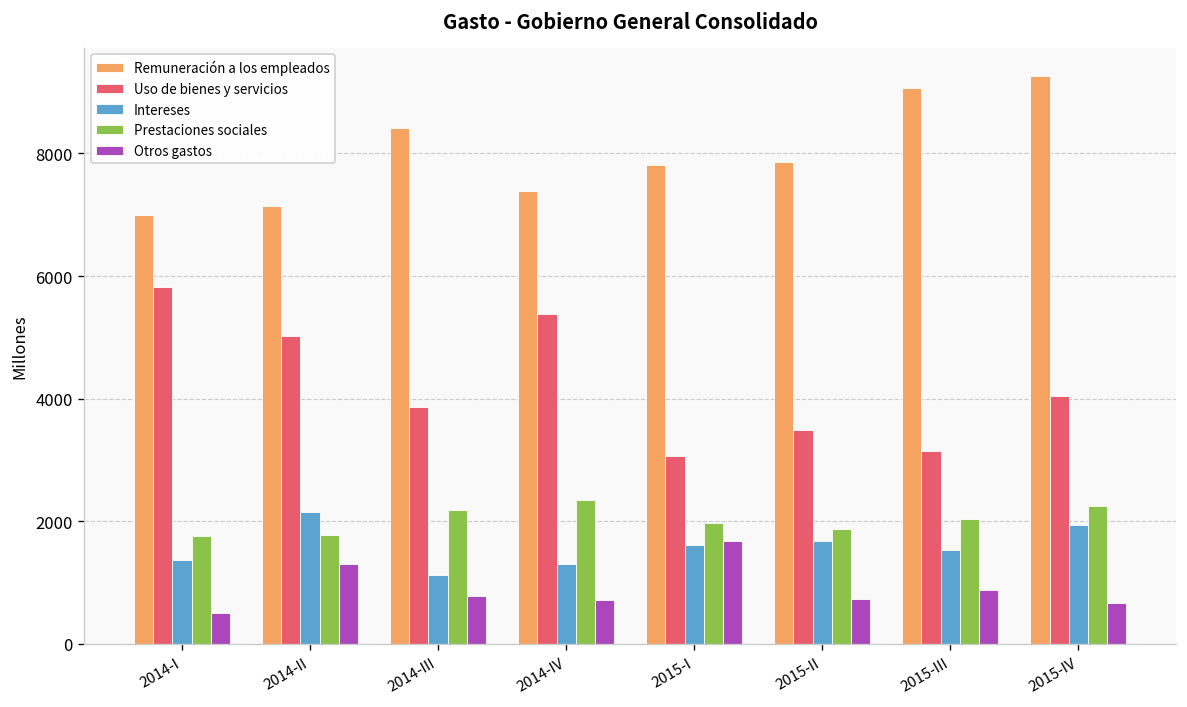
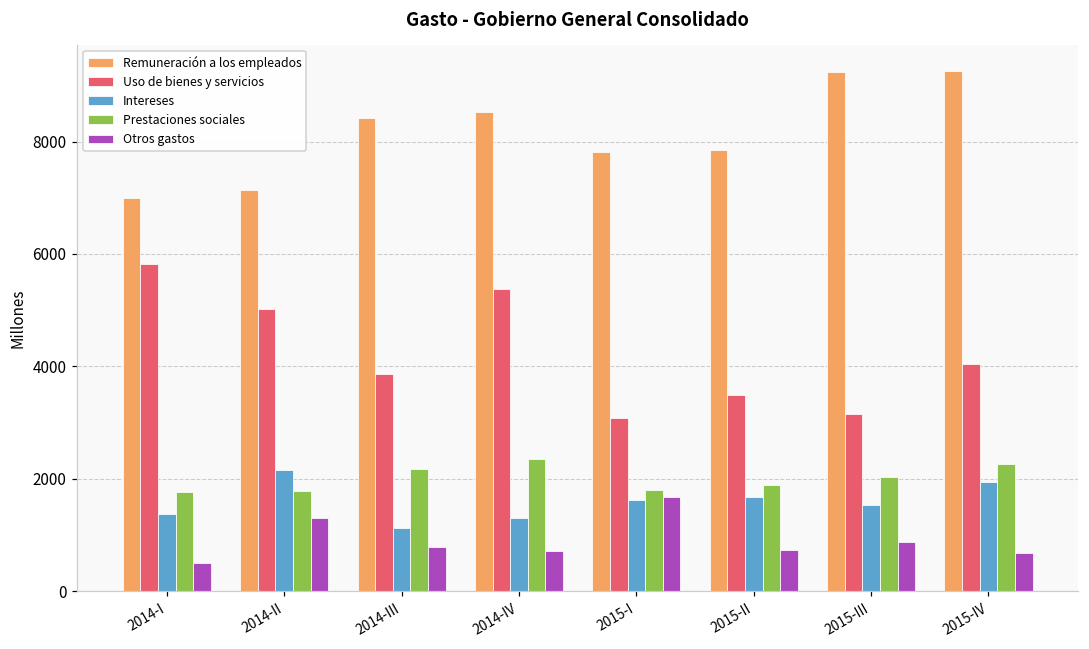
Remuneración a los empleados, 2014-IV: 7400 -> 8500
Prestaciones sociales, 2015-I: 2000 -> 1800
Remuneración a los empleados, 2015-III: 9100 -> 9200
